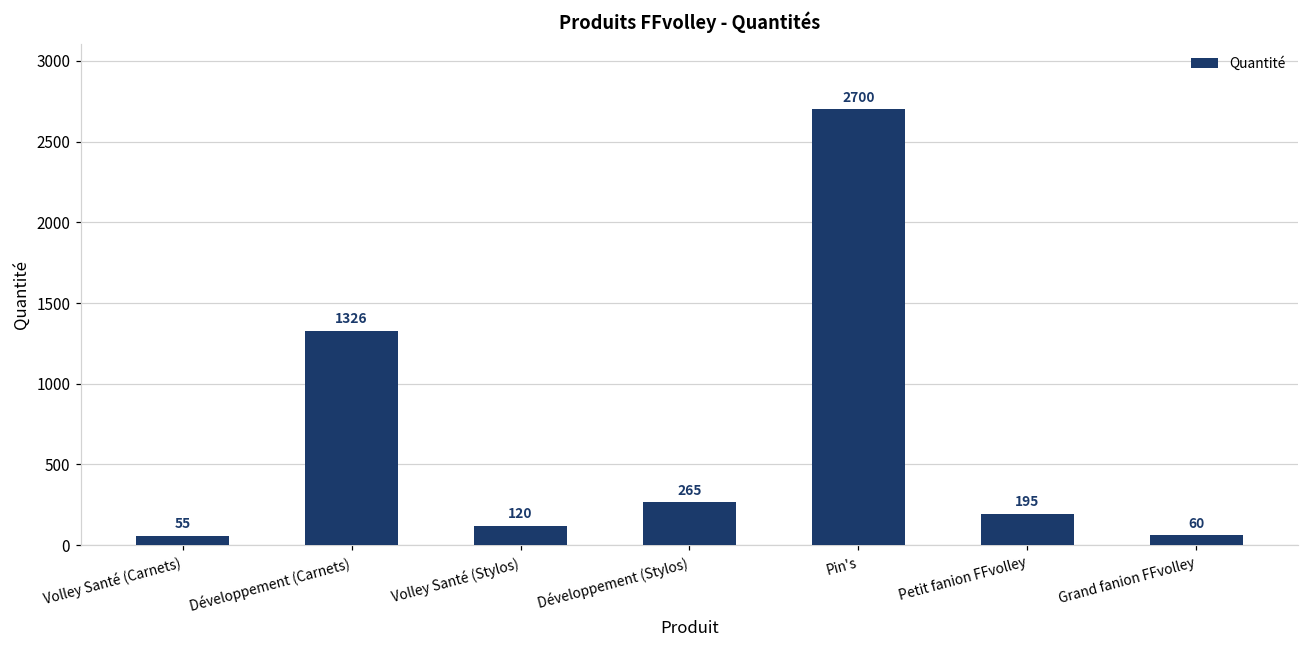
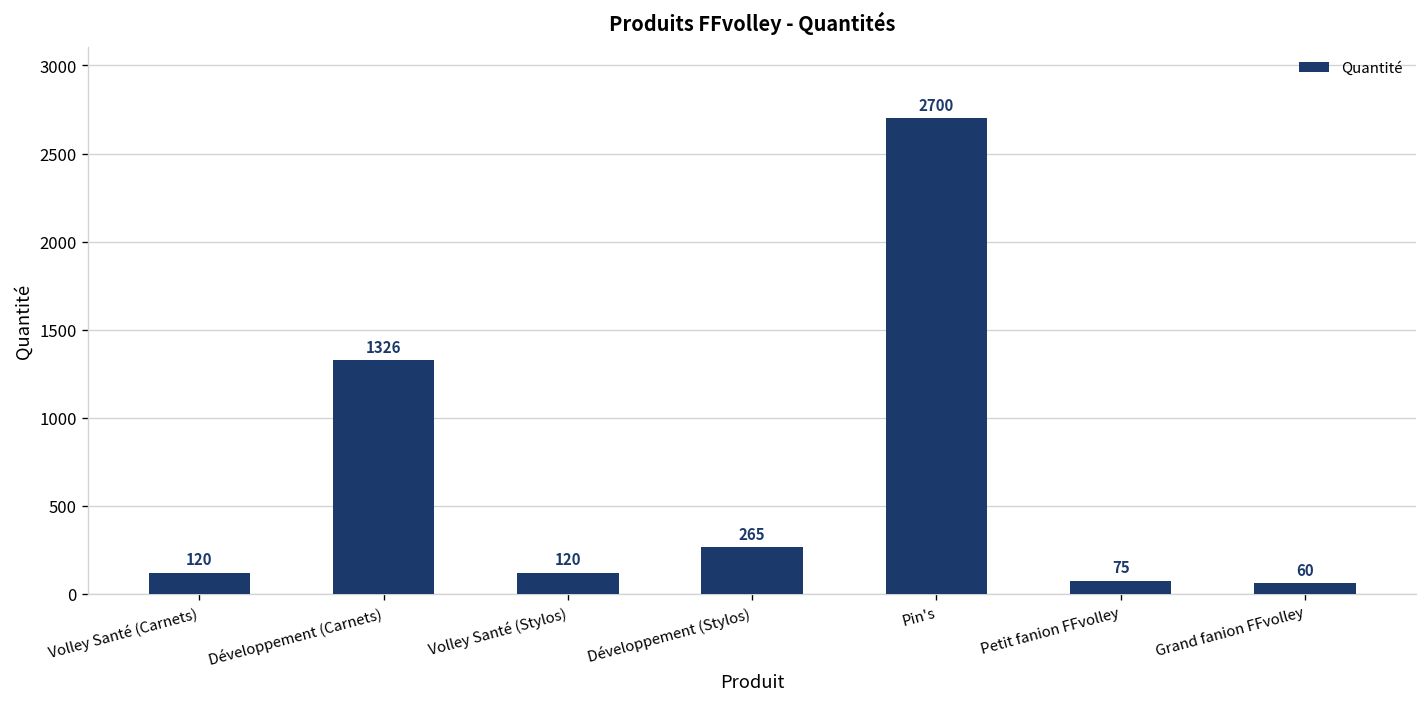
Volley Santé (Carnets): 55 -> 120
Petit fanion FFvolley: 195 -> 75
